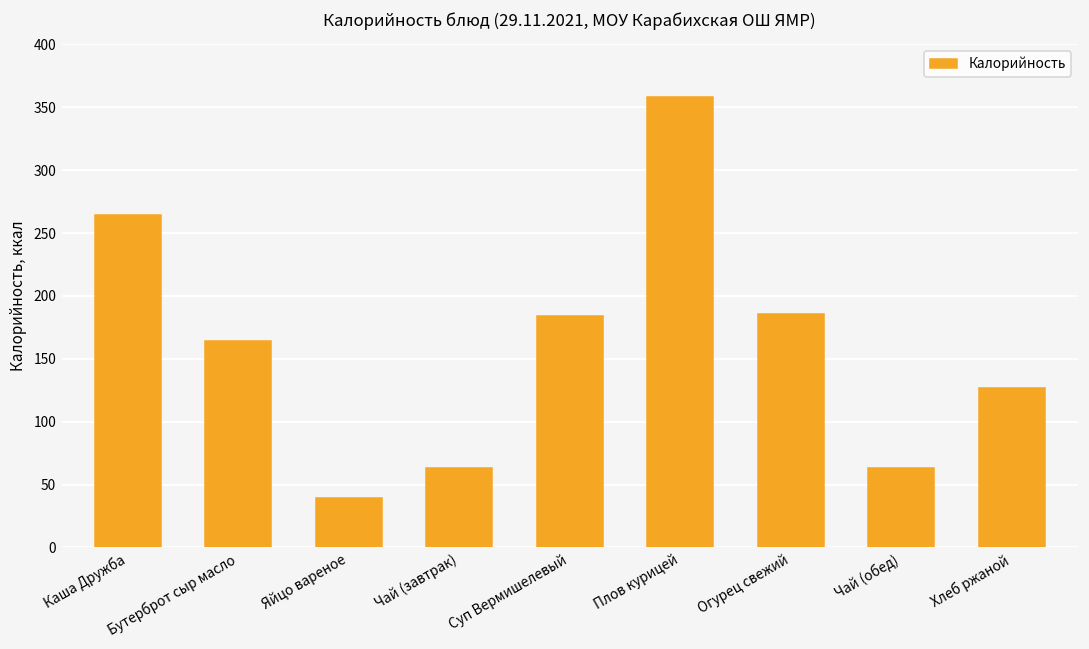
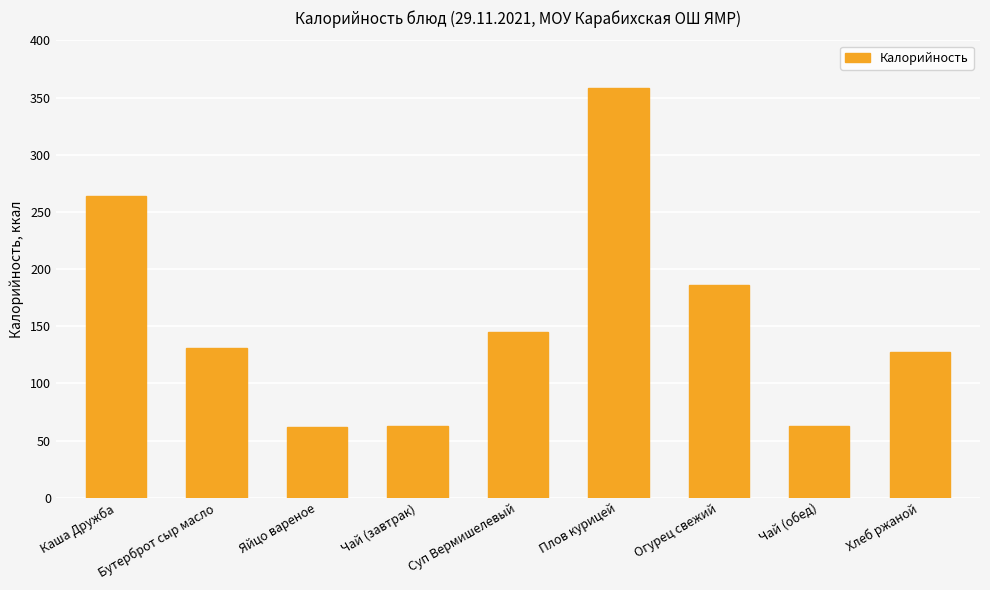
Бутерброт сыр масло: 164 -> 131
Яйцо вареное: 39 -> 62
Суп Вермишелевый: 184 -> 145
